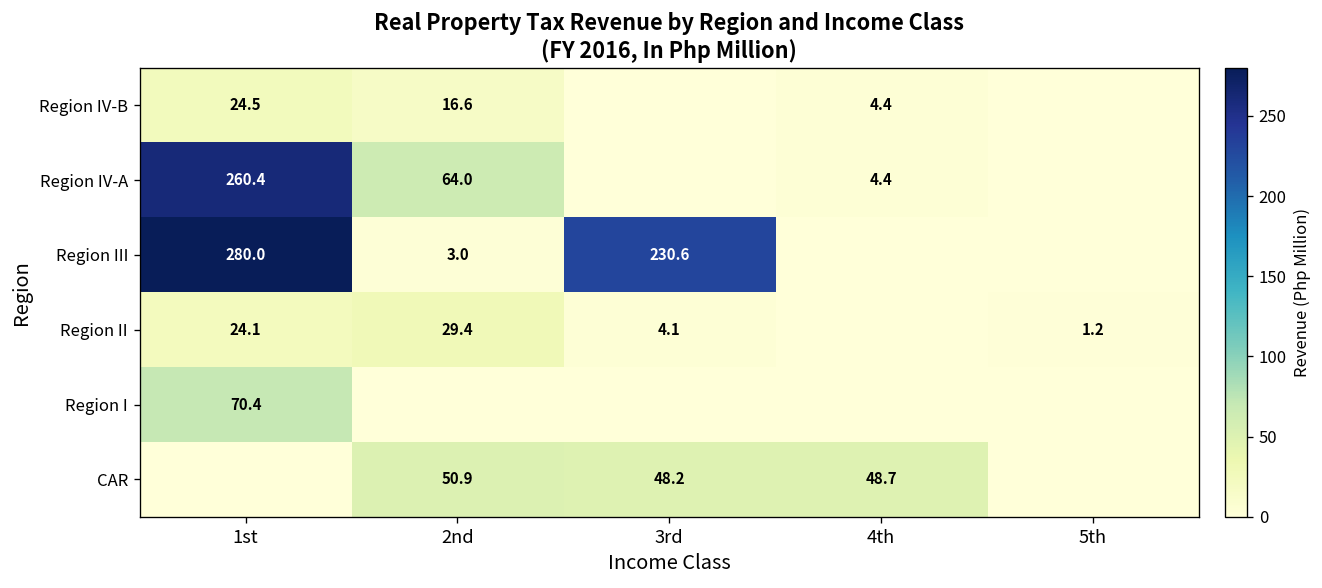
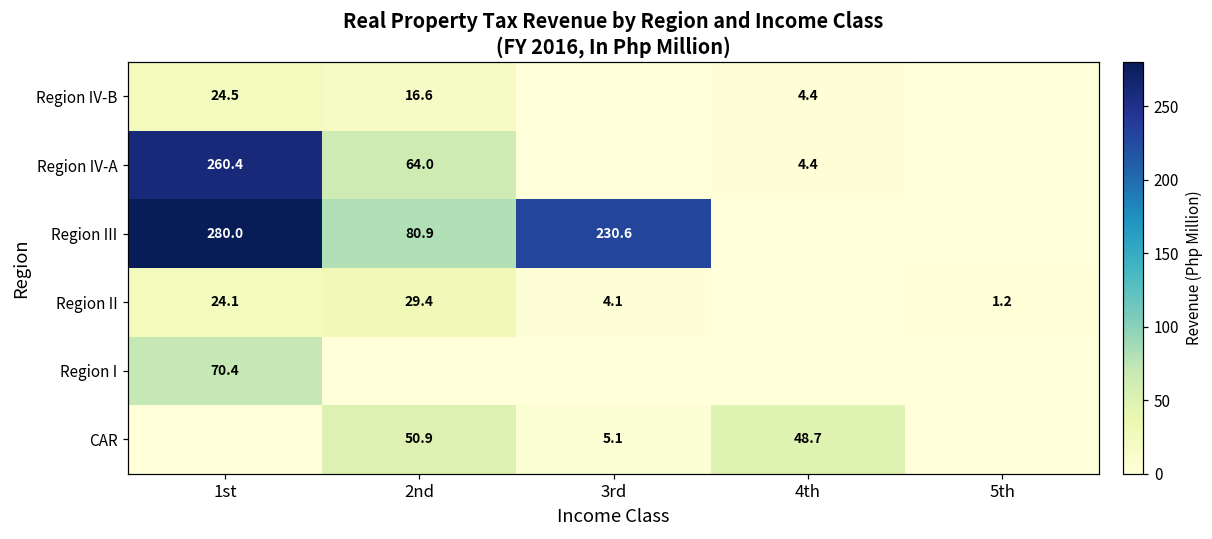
Region III, 2nd: 3.0 -> 80.9
CAR, 3rd: 48.2 -> 5.1
